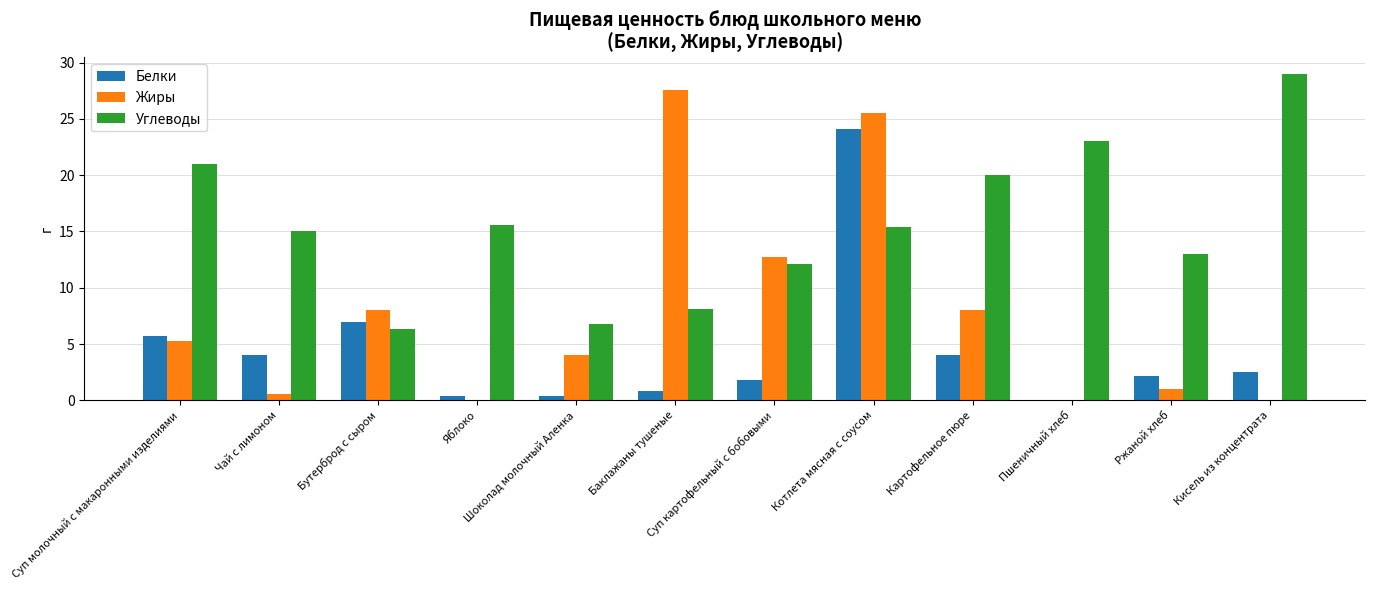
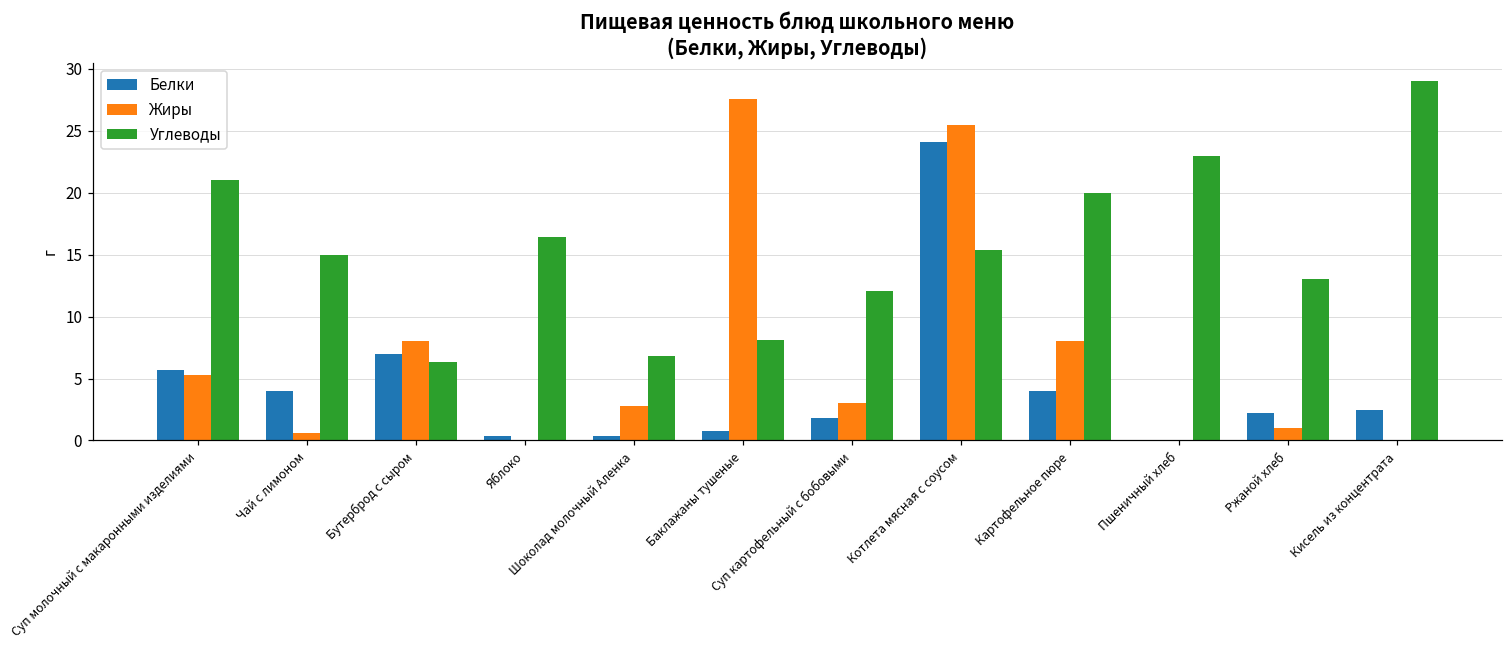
Углеводы, Яблоко: 15.6 -> 16.4
Жиры, Шоколад молочный Аленка: 4.0 -> 2.8
Жиры, Суп картофельный с бобовыми: 12.7 -> 3.0
